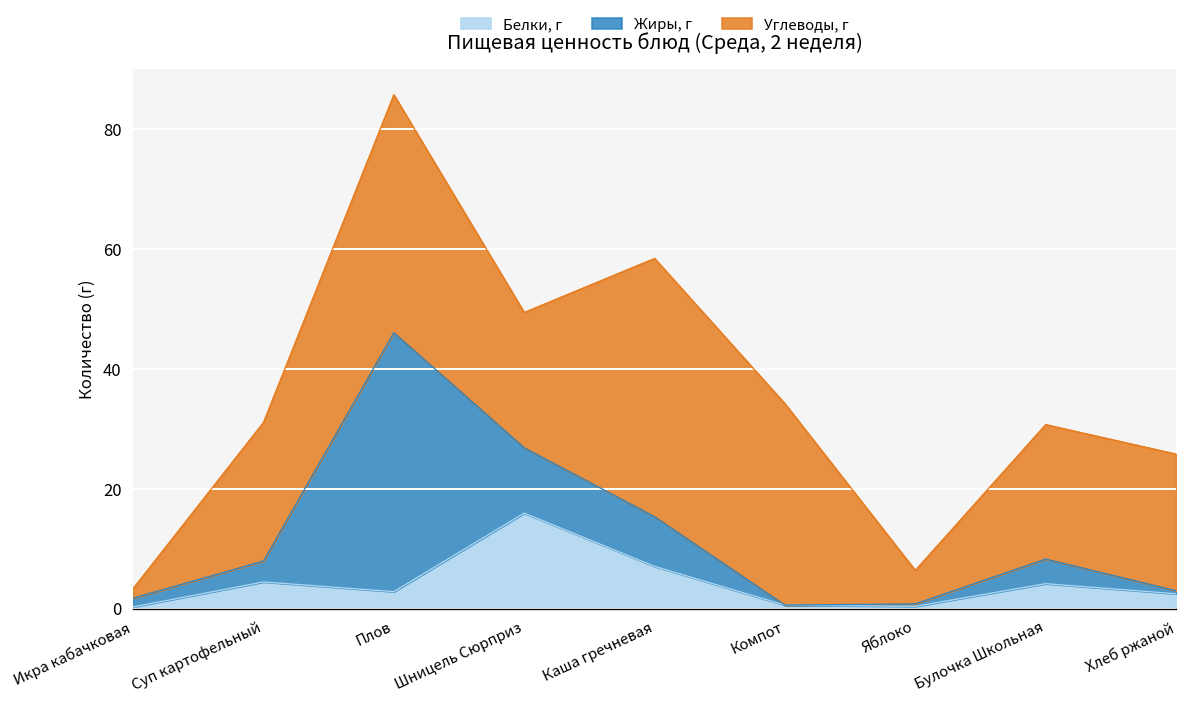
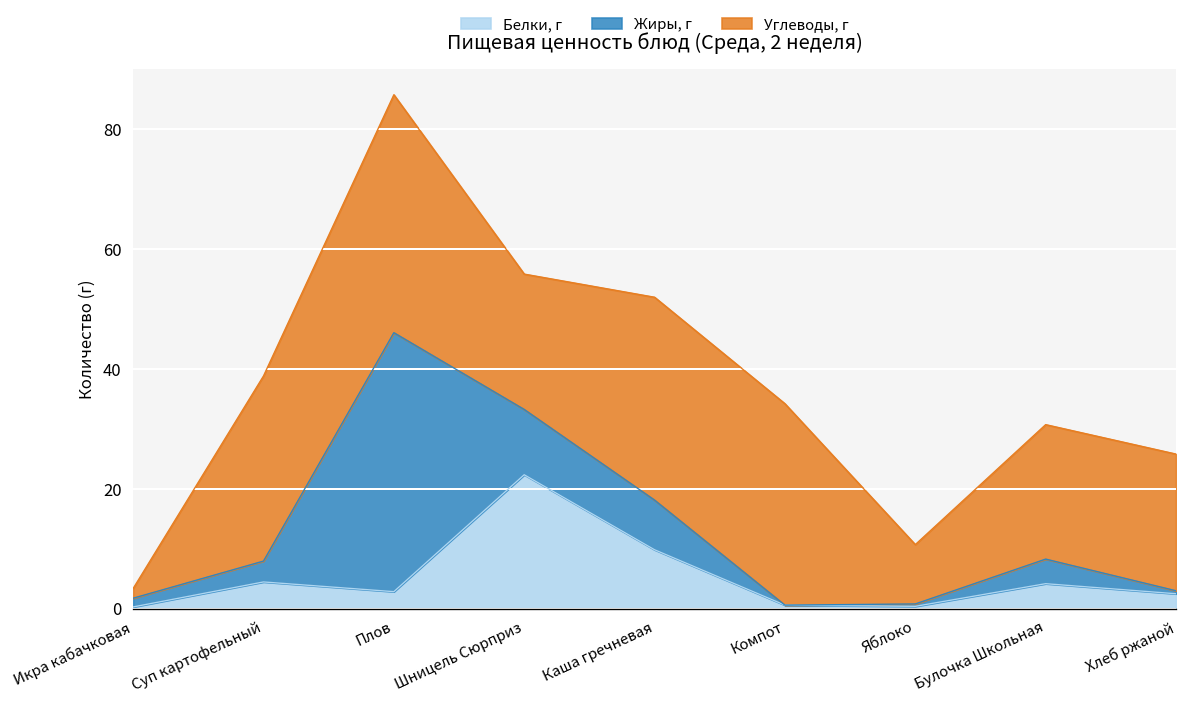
Углеводы, г, Суп картофельный: 23 -> 31
Белки, г, Шницель Сюрприз: 16 -> 22
Белки, г, Каша гречневая: 7 -> 10
Углеводы, г, Каша гречневая: 43 -> 34
Углеводы, г, Яблоко: 6 -> 10
